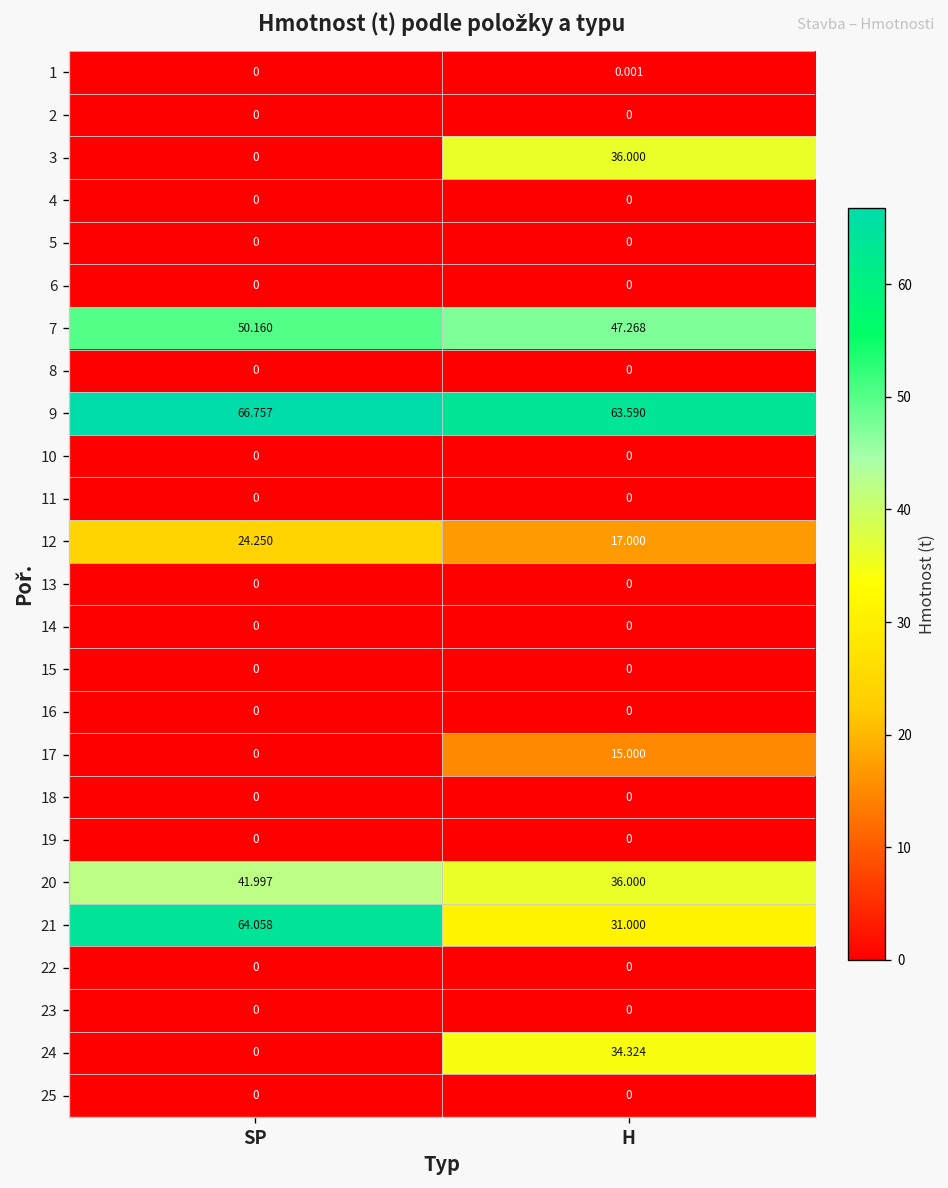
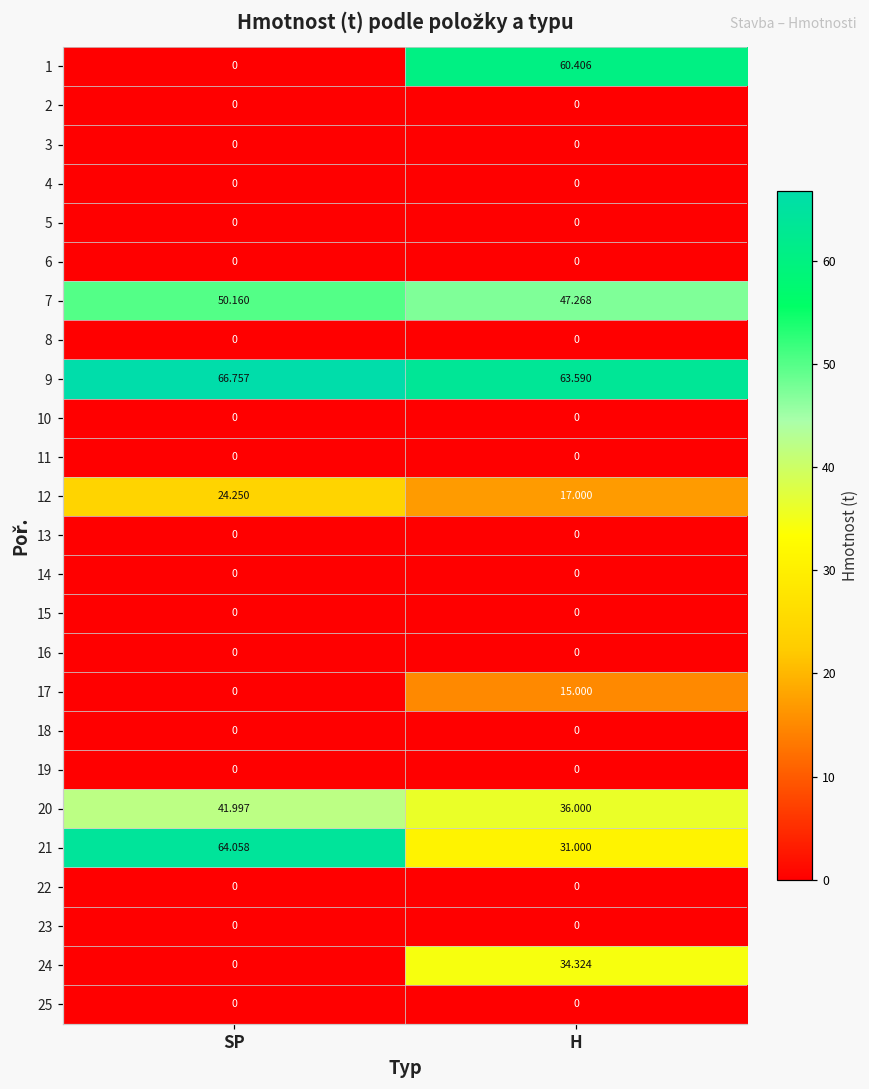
1, H: 0.001 -> 60.406
3, H: 36.000 -> 0
